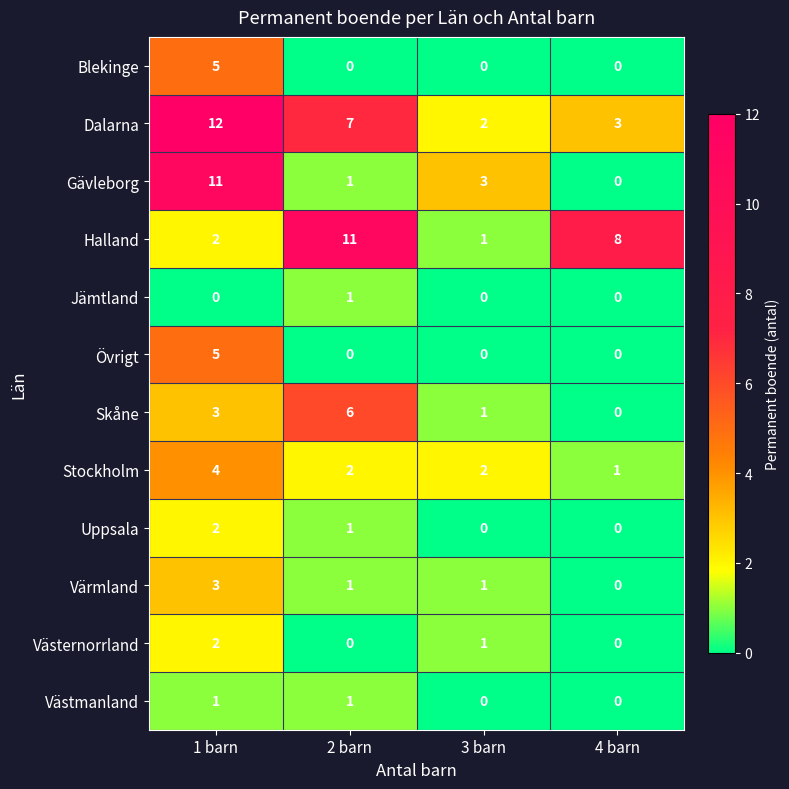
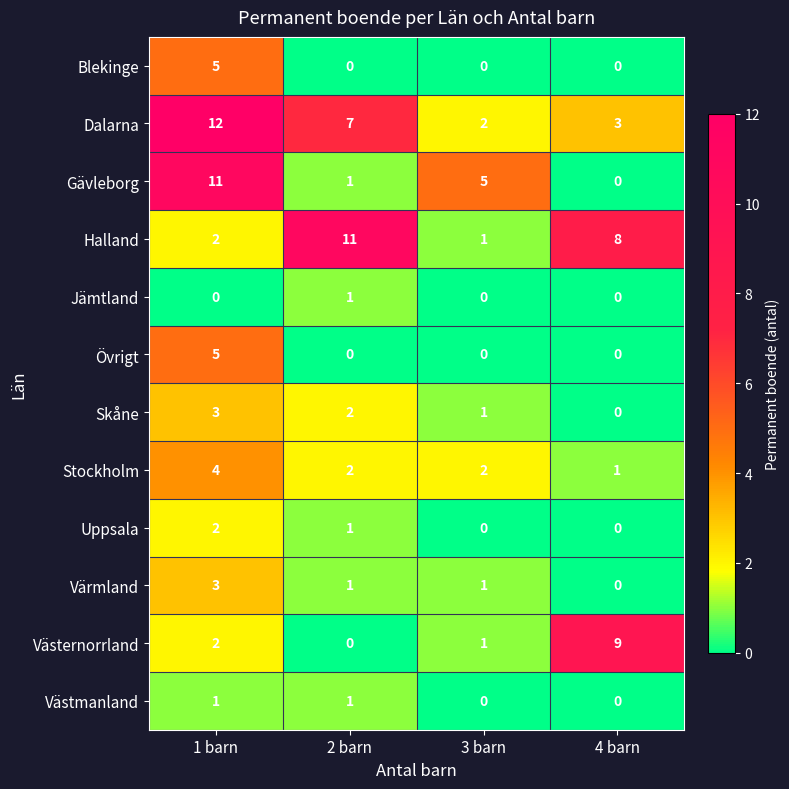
Gävleborg, 3 barn: 3 -> 5
Skåne, 2 barn: 6 -> 2
Västernorrland, 4 barn: 0 -> 9
